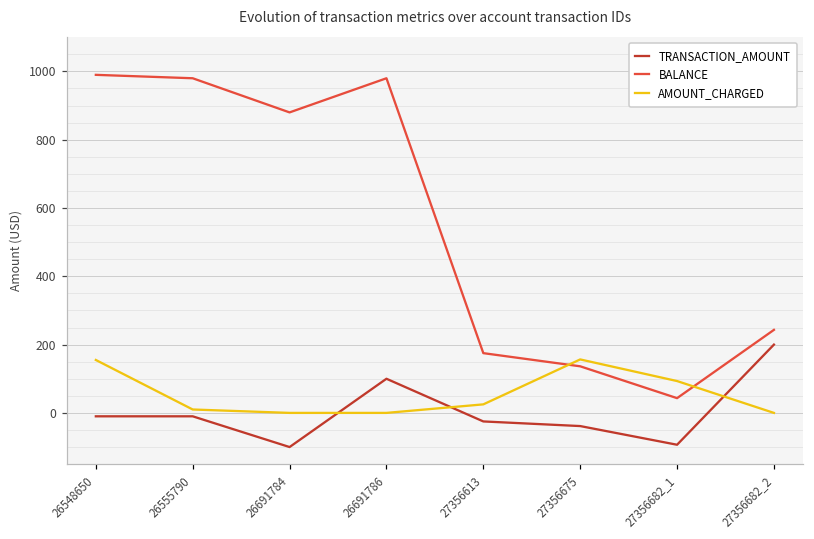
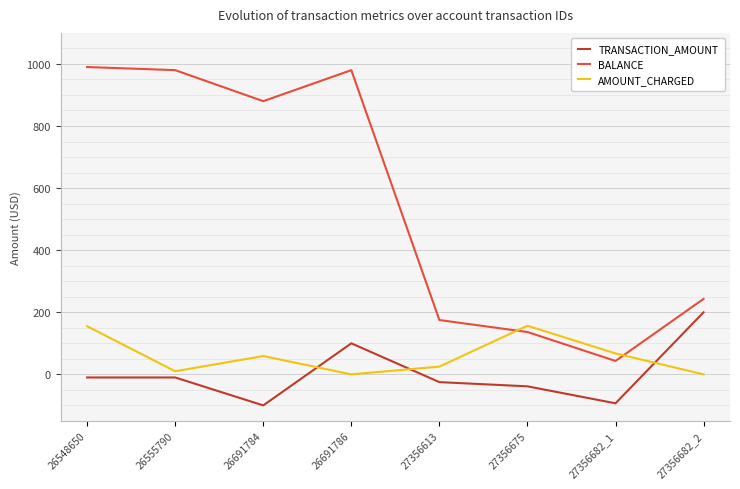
AMOUNT_CHARGED, 26691784: 0 -> 60
AMOUNT_CHARGED, 27356682_1: 90 -> 70
